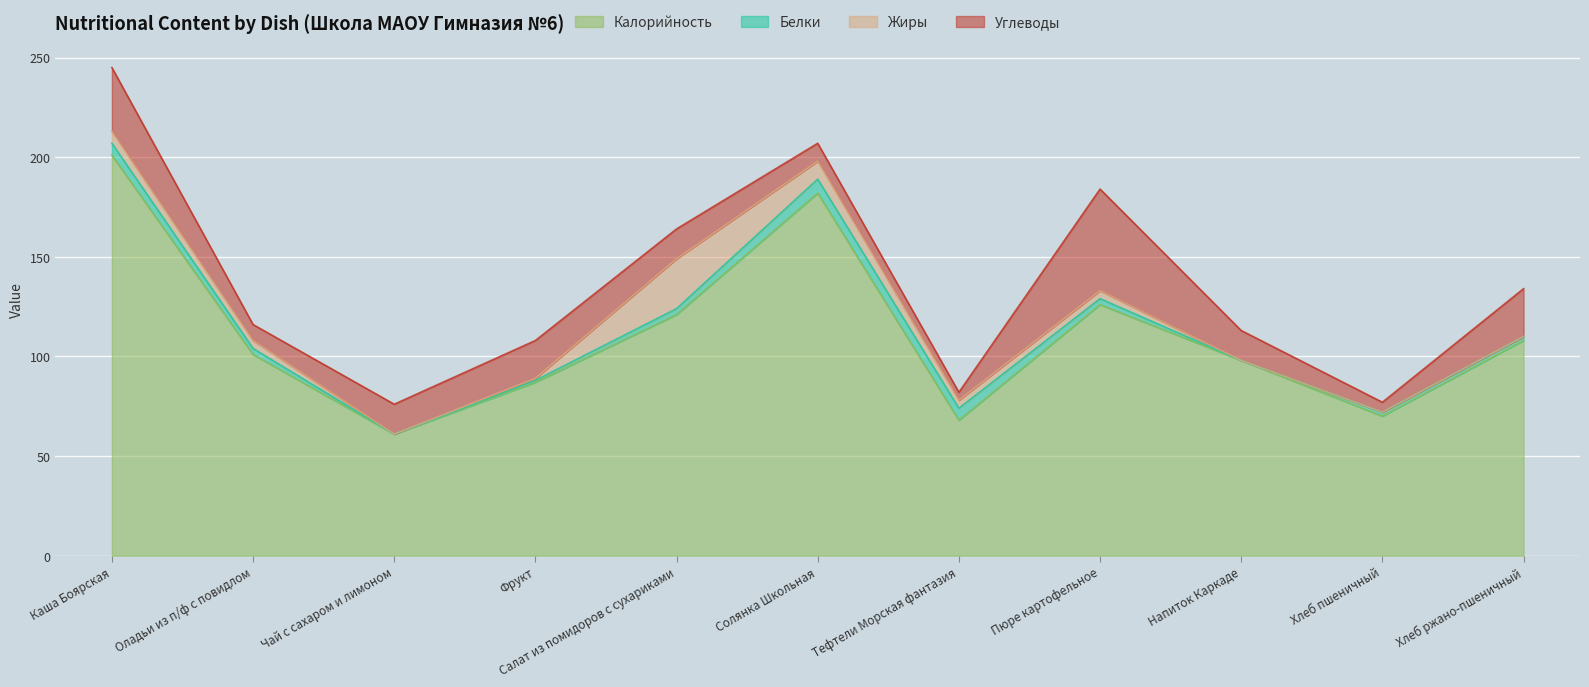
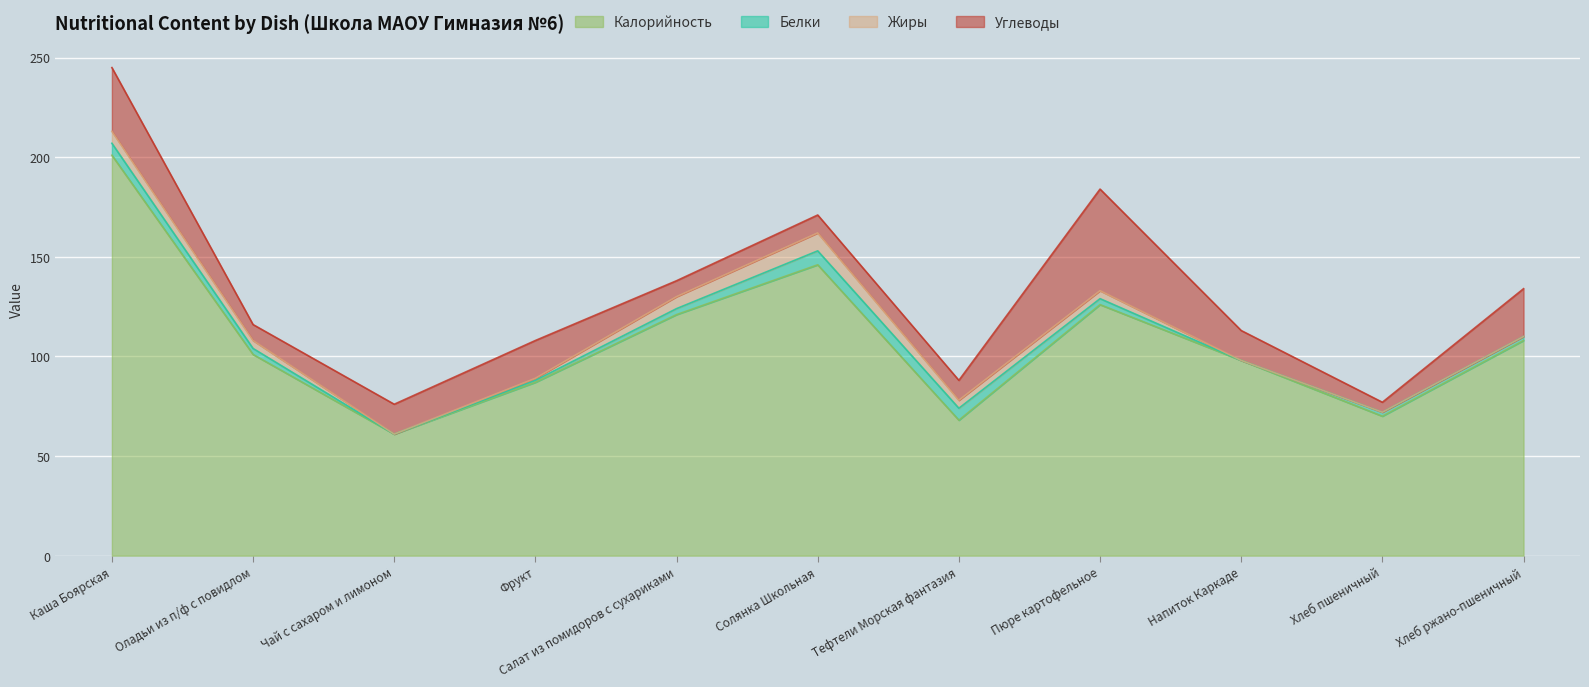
Жиры, Салат из помидоров с сухариками: 25 -> 6
Углеводы, Салат из помидоров с сухариками: 15 -> 8
Калорийность, Солянка Школьная: 182 -> 146
Углеводы, Тефтели Морская фантазия: 4 -> 10
